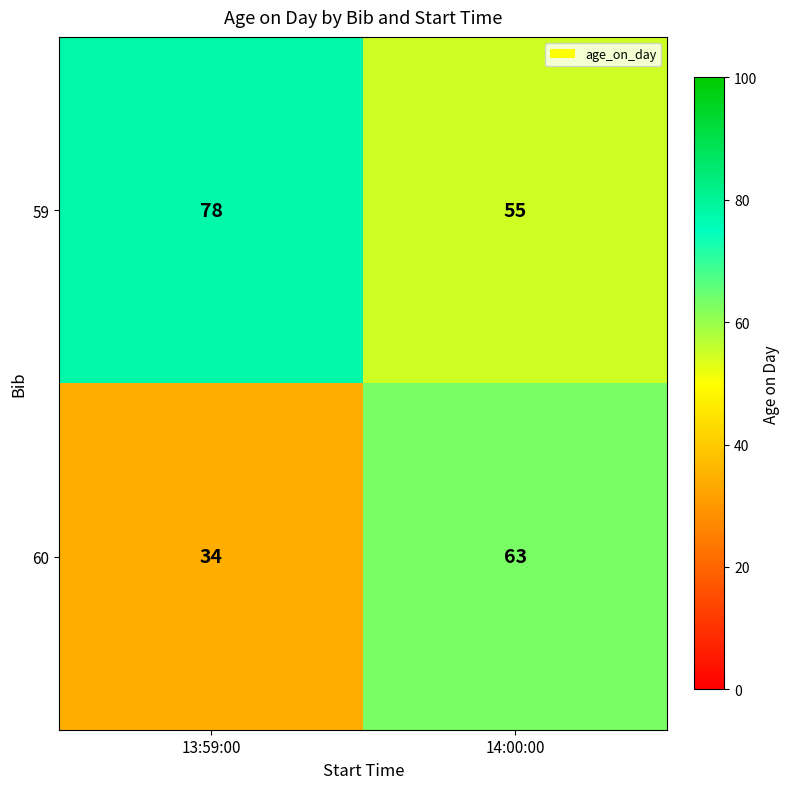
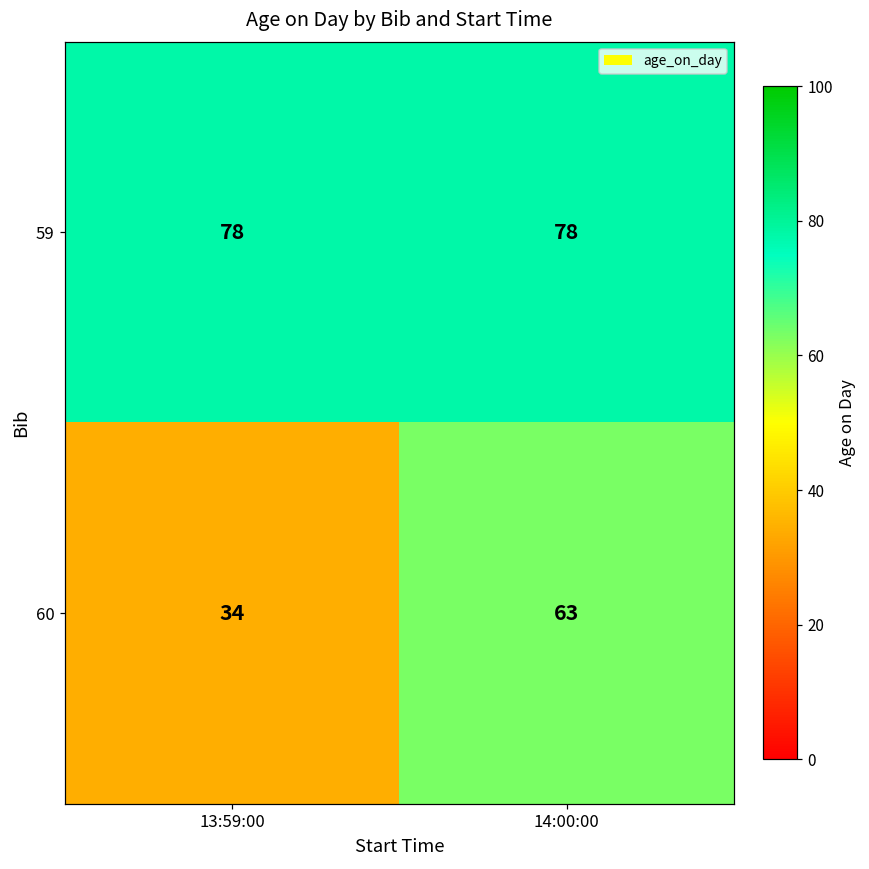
59, 14:00:00: 55 -> 78
